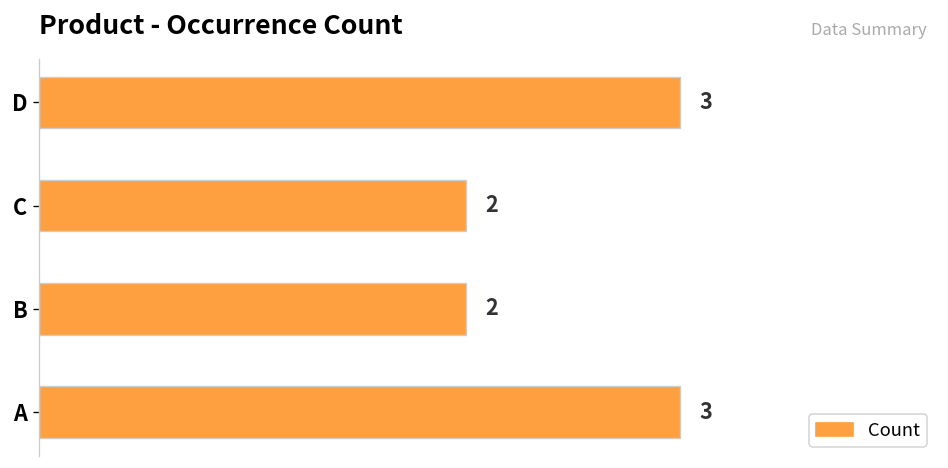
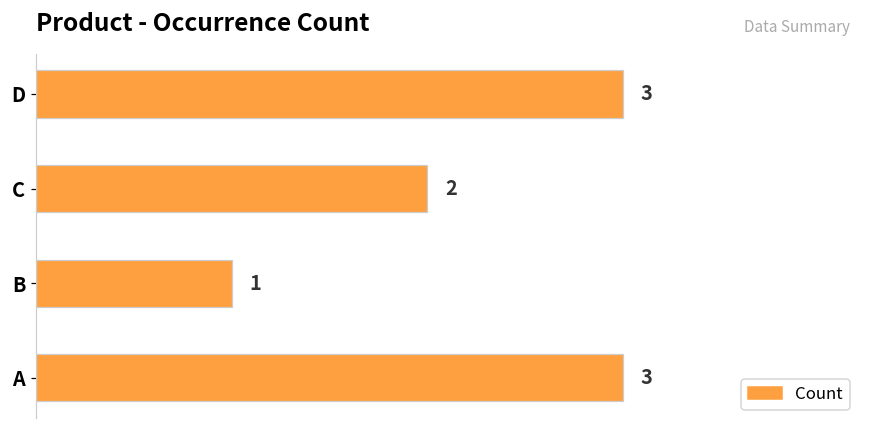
B: 2 -> 1
